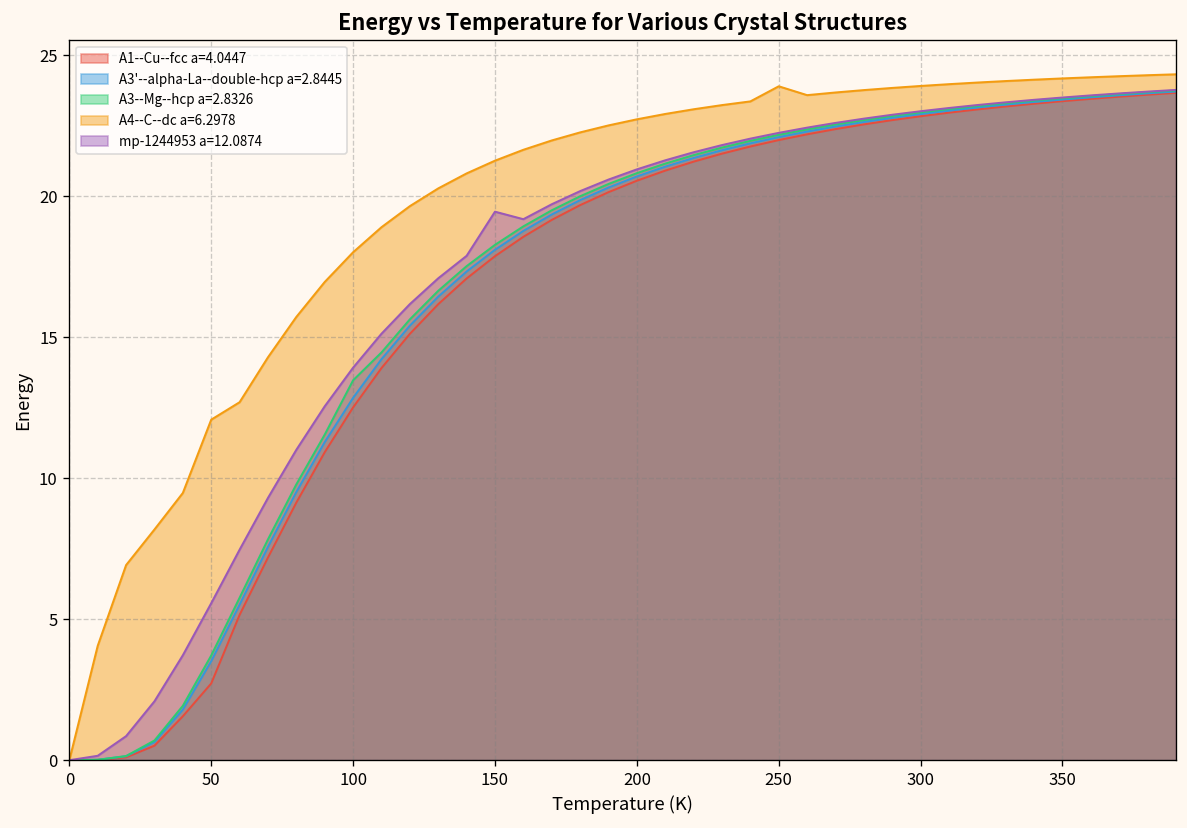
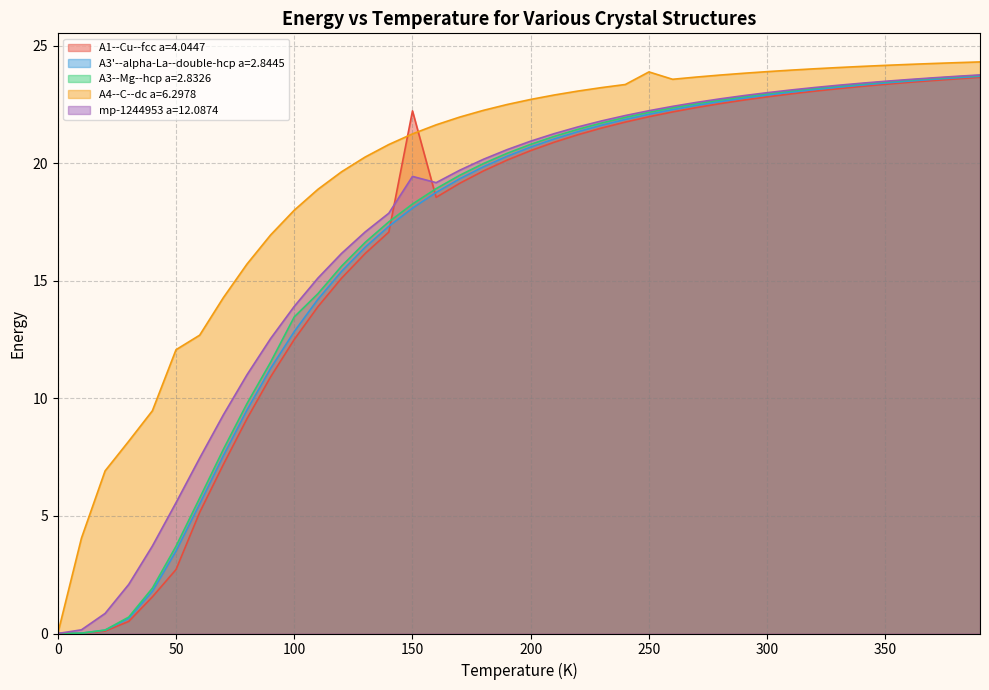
A1--Cu--fcc a=4.0447, 150: 17.9 -> 22.2
